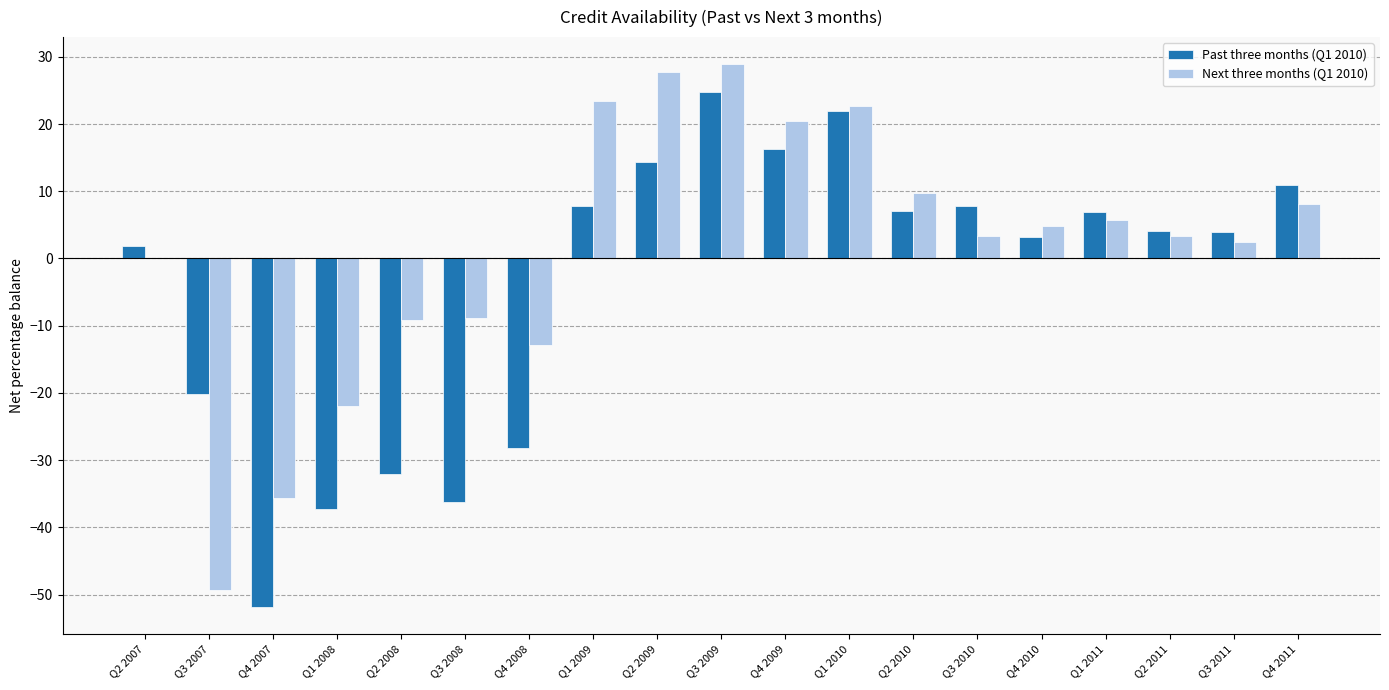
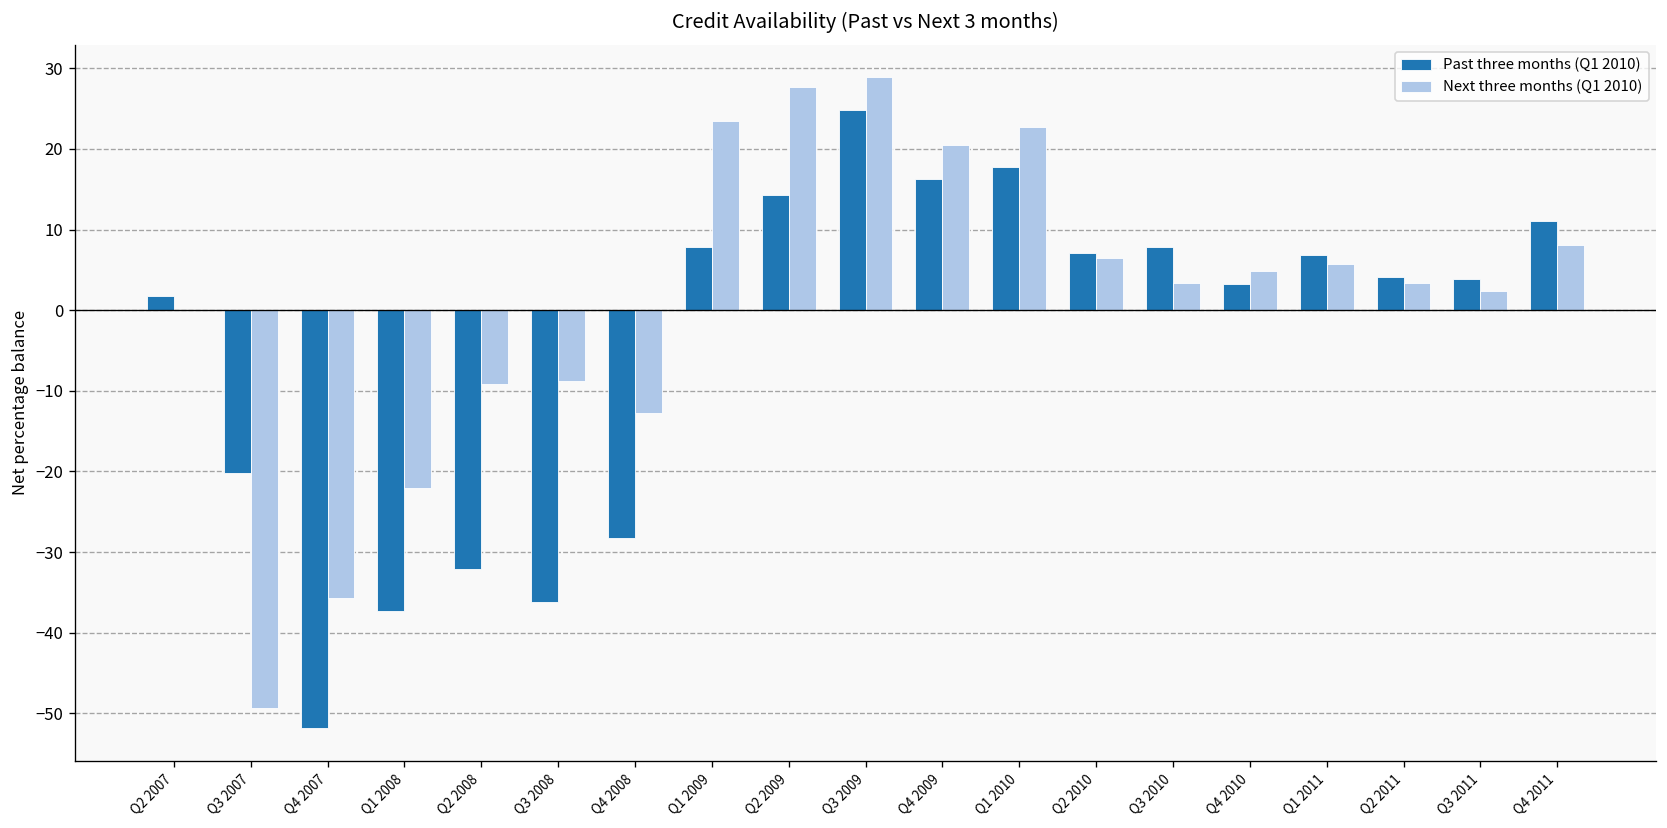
Past three months (Q1 2010), Q1 2010: 22 -> 18
Next three months (Q1 2010), Q2 2010: 10 -> 7
